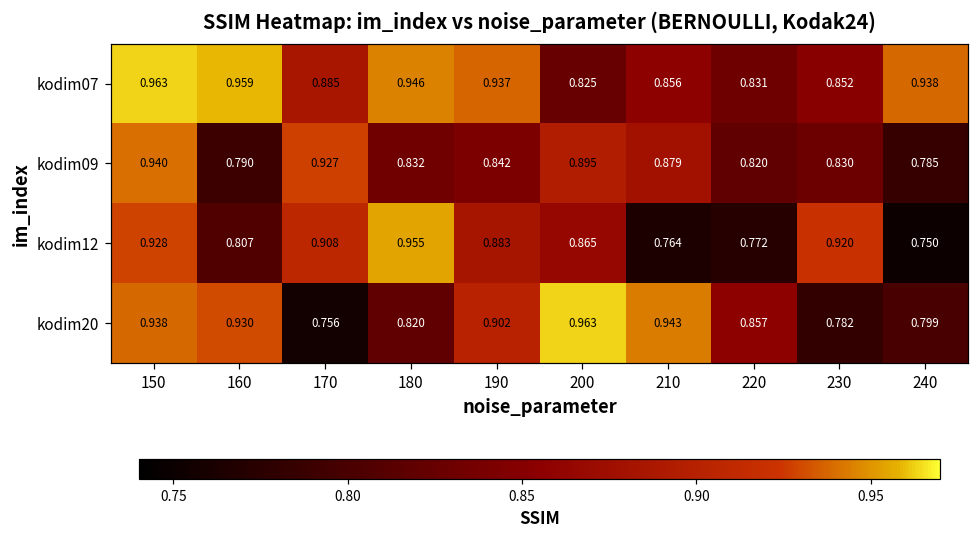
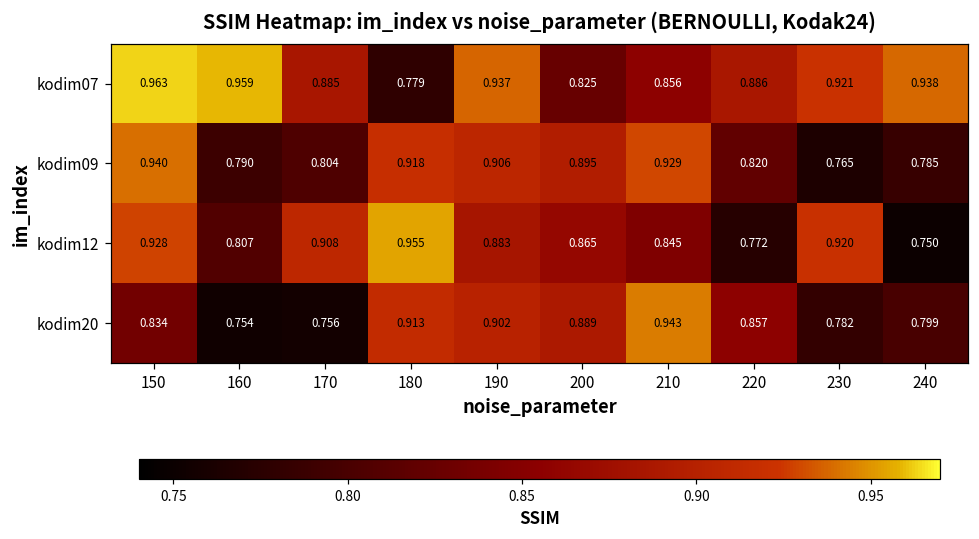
kodim07, 180: 0.946 -> 0.779
kodim07, 220: 0.831 -> 0.886
kodim07, 230: 0.852 -> 0.921
kodim09, 170: 0.927 -> 0.804
kodim09, 180: 0.832 -> 0.918
kodim09, 190: 0.842 -> 0.906
kodim09, 210: 0.879 -> 0.929
kodim09, 230: 0.830 -> 0.765
kodim12, 210: 0.764 -> 0.845
kodim20, 150: 0.938 -> 0.834
kodim20, 160: 0.930 -> 0.754
kodim20, 180: 0.820 -> 0.913
kodim20, 200: 0.963 -> 0.889
